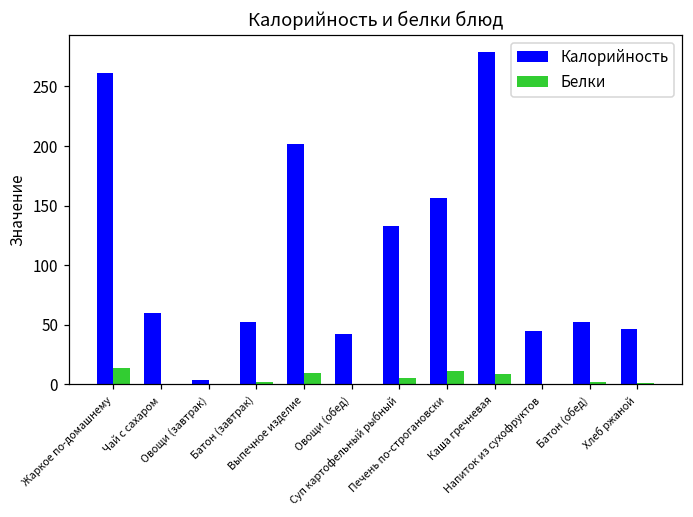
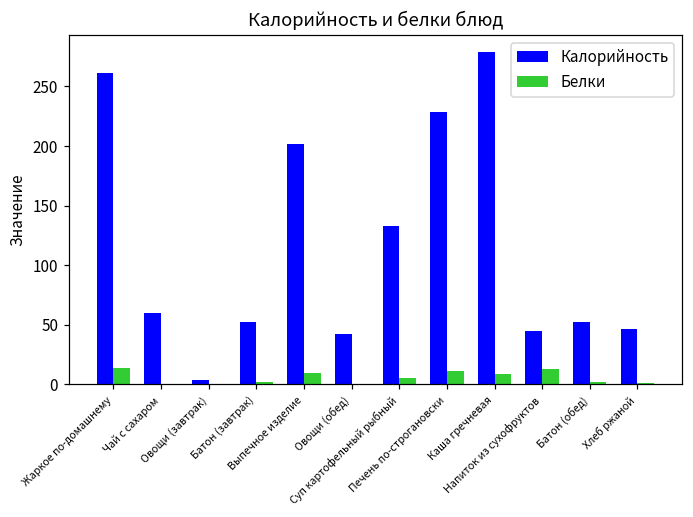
Калорийность, Печень по-строгановски: 156 -> 228
Белки, Напиток из сухофруктов: 1 -> 13
